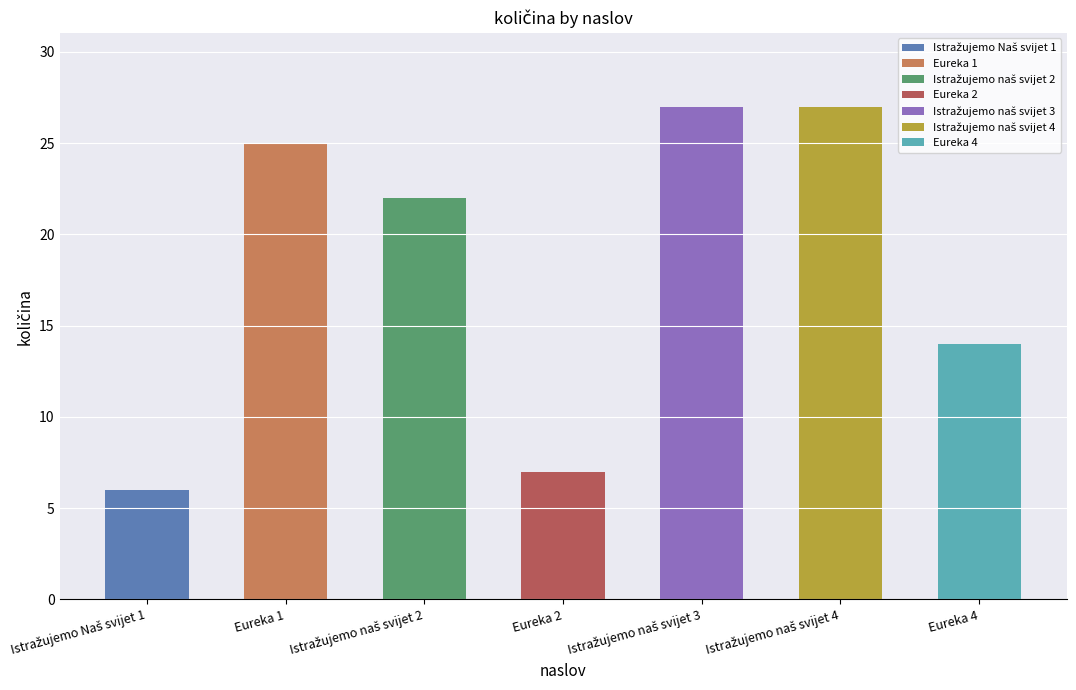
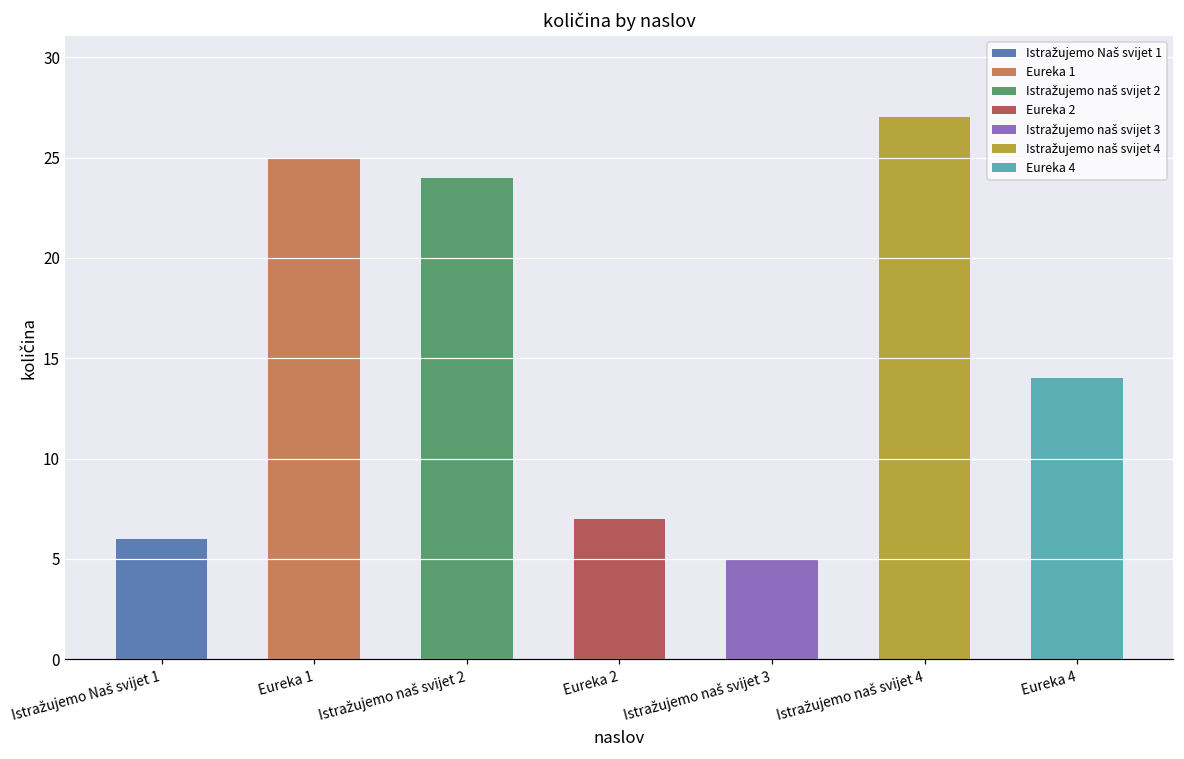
Istražujemo naš svijet 2: 22 -> 24
Istražujemo naš svijet 3: 27 -> 5
